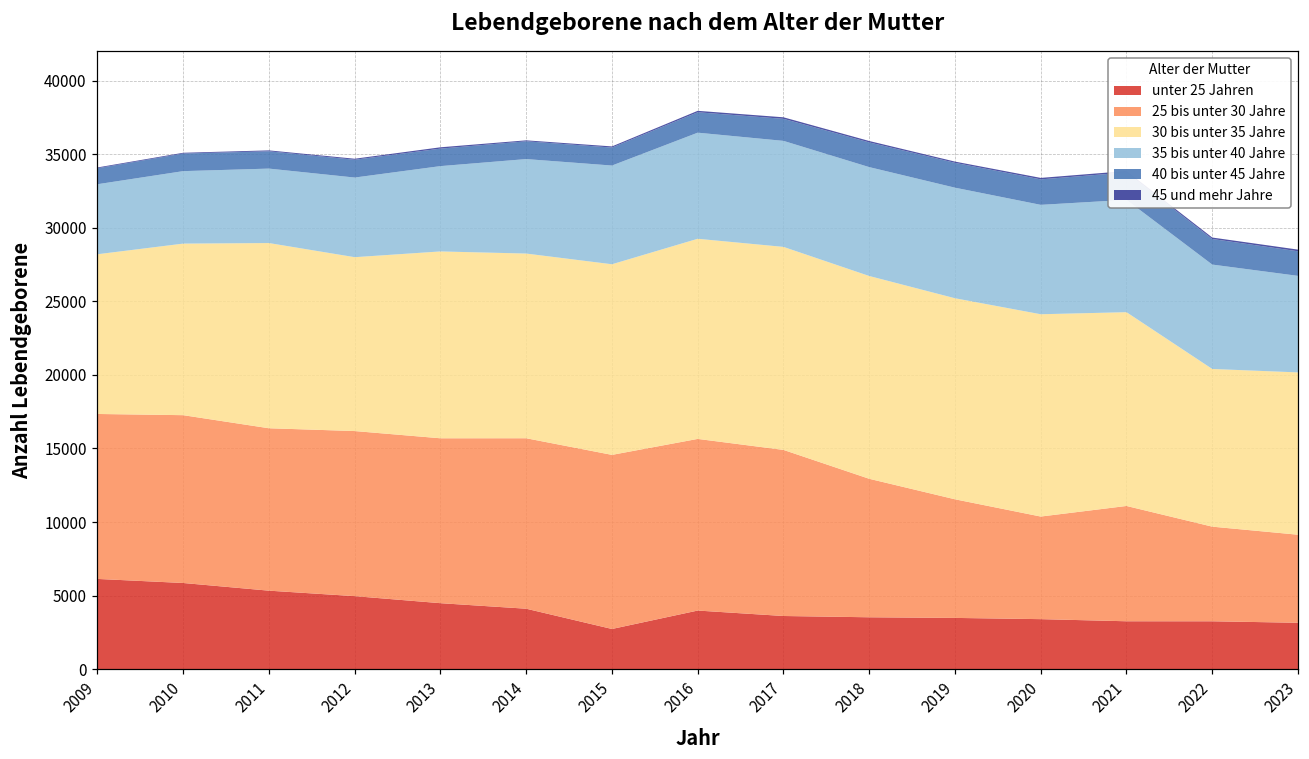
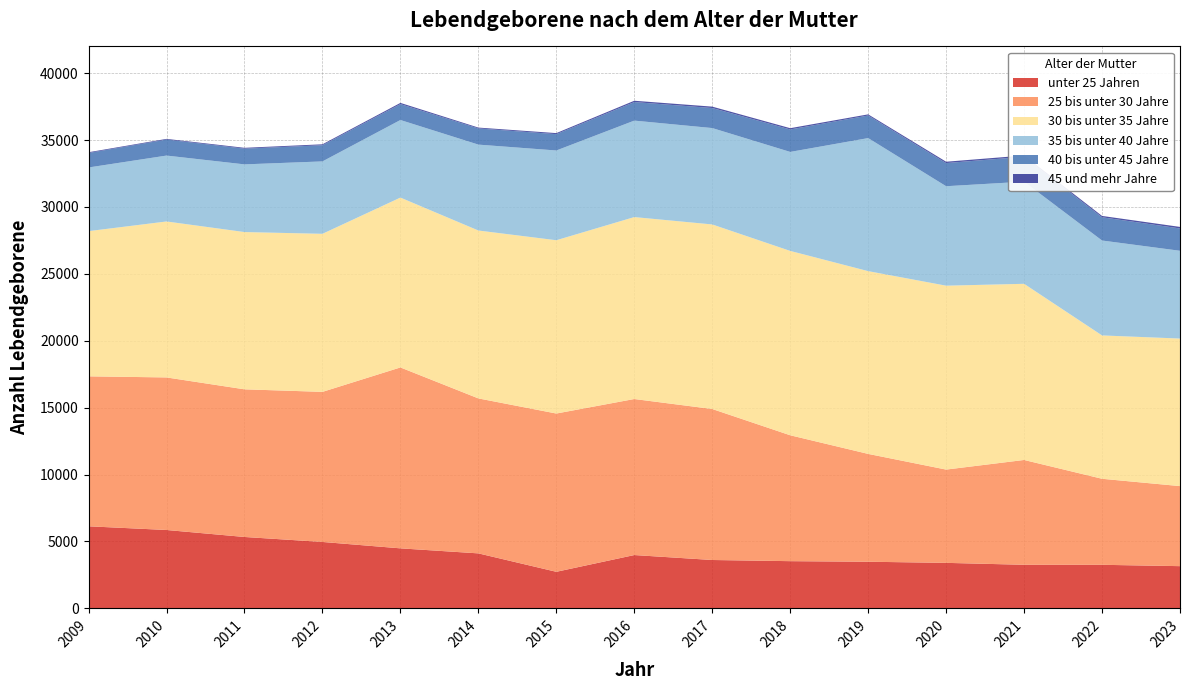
30 bis unter 35 Jahre, 2011: 12600 -> 11800
25 bis unter 30 Jahre, 2013: 11200 -> 13500
35 bis unter 40 Jahre, 2019: 7500 -> 9900
